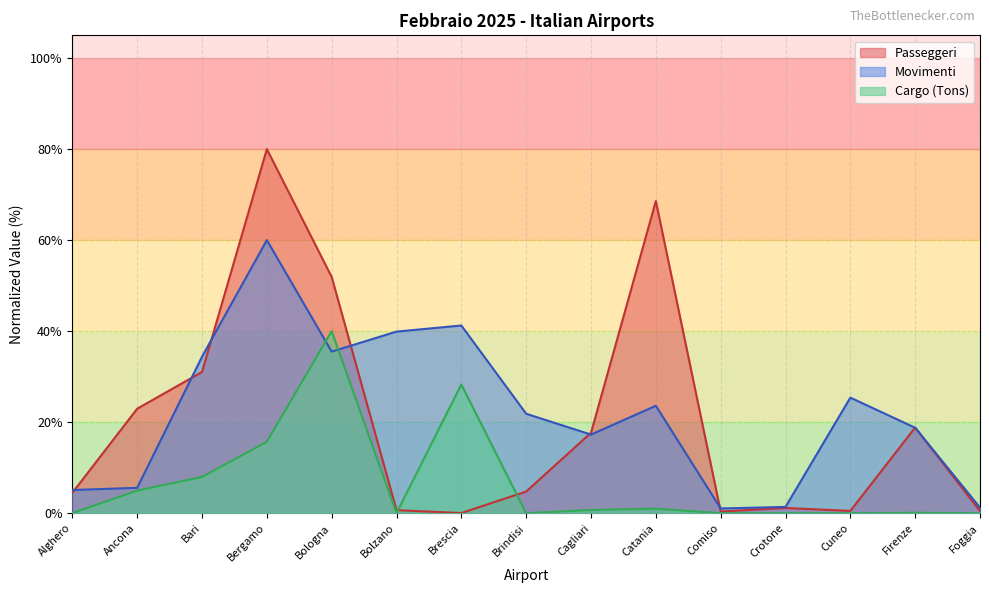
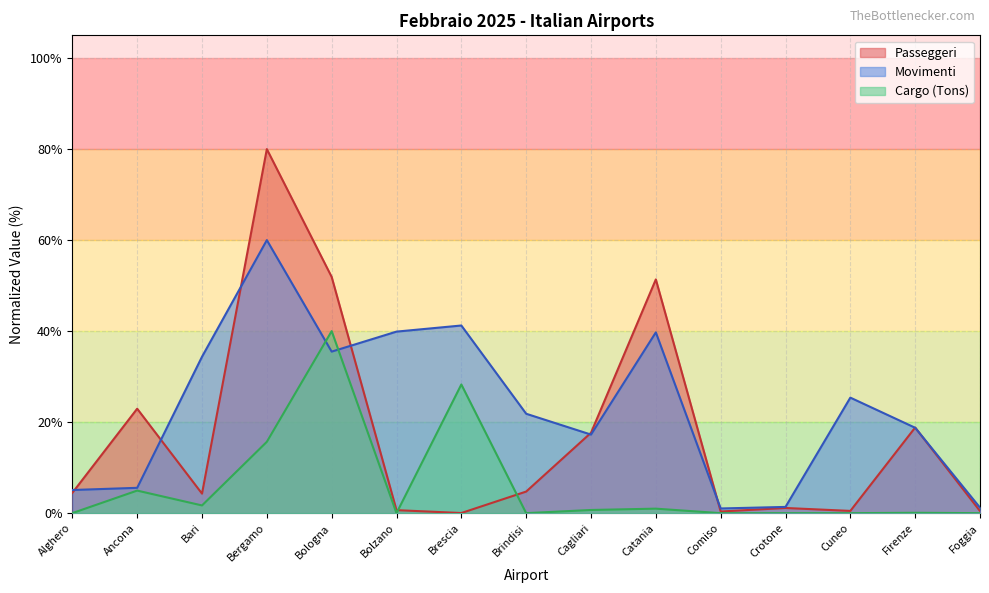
Passeggeri, Bari: 31% -> 4%
Cargo (Tons), Bari: 8% -> 2%
Passeggeri, Catania: 69% -> 51%
Movimenti, Catania: 24% -> 40%
